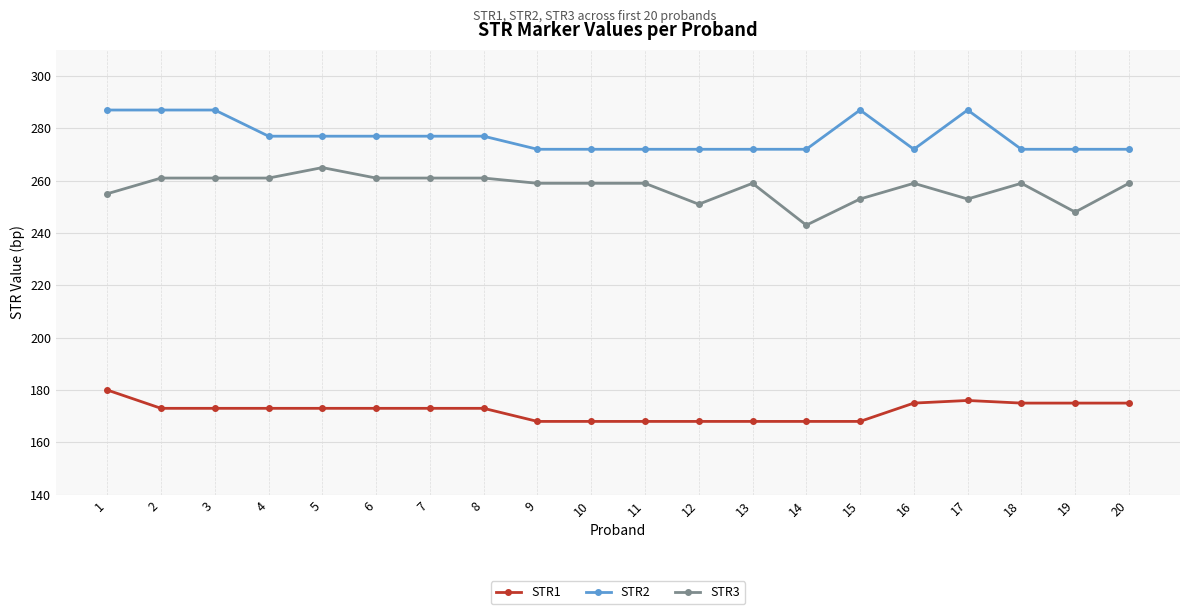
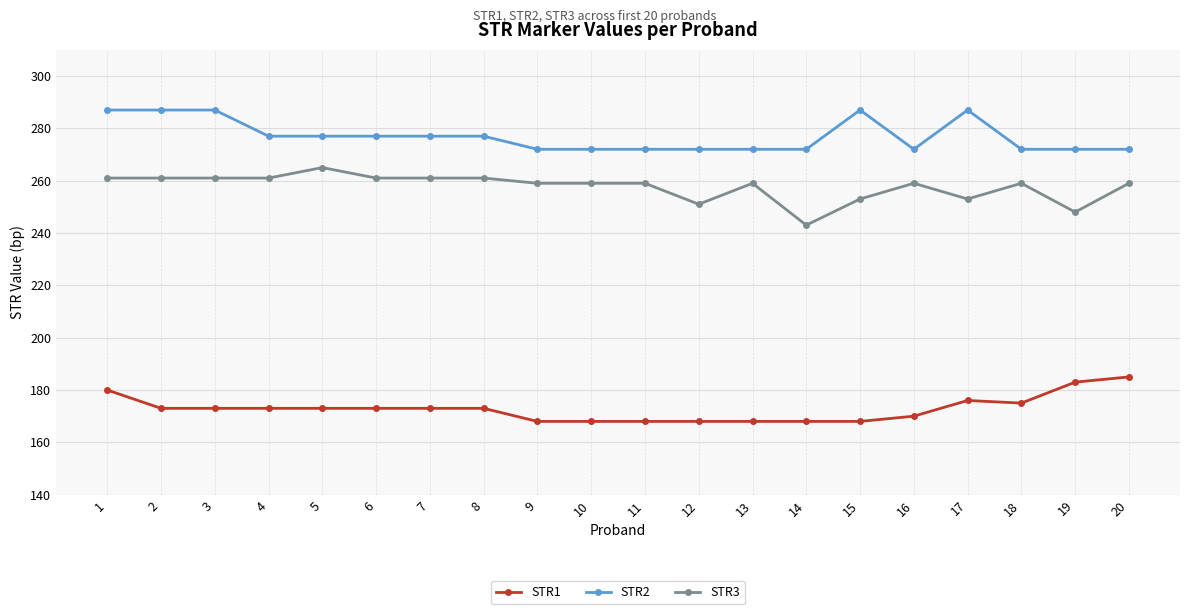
STR3, 1: 255 -> 261
STR1, 16: 175 -> 170
STR1, 19: 175 -> 183
STR1, 20: 175 -> 185
